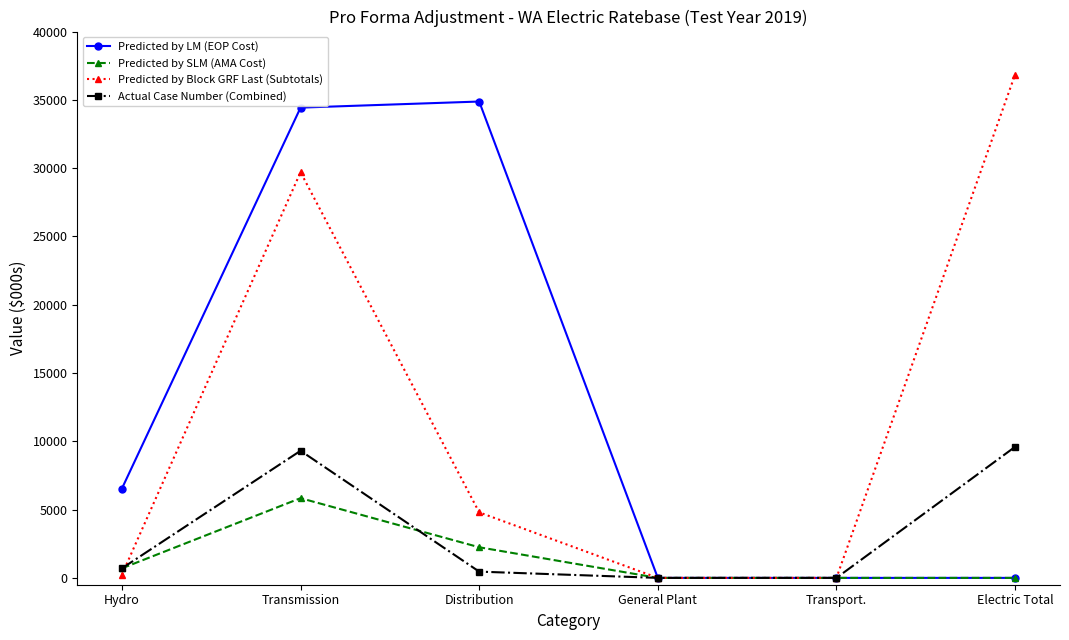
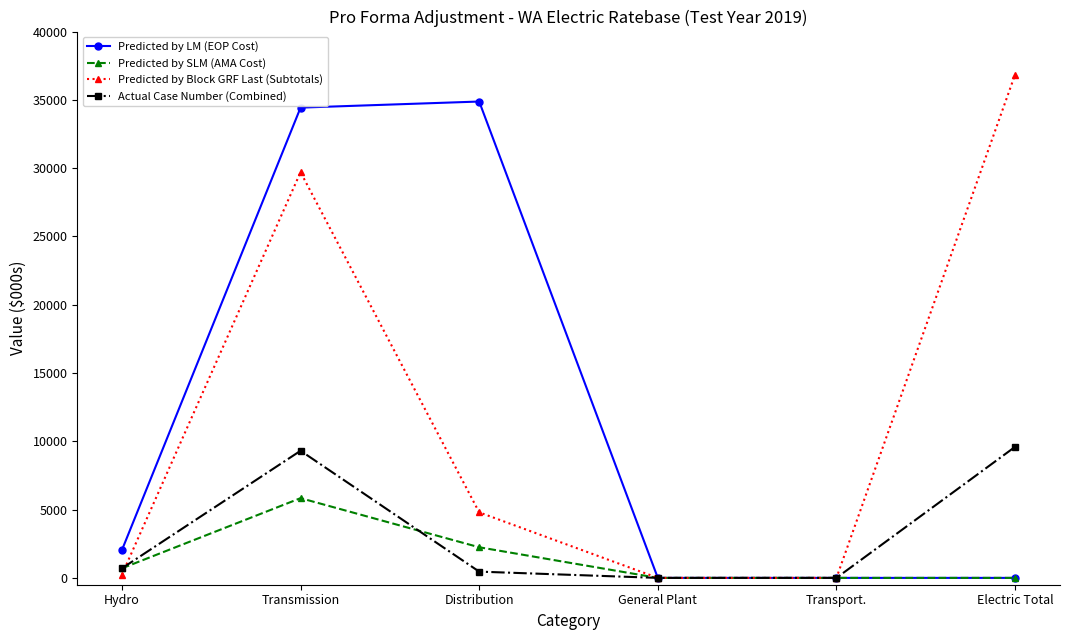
Predicted by LM (EOP Cost), Hydro: 6500 -> 2000
